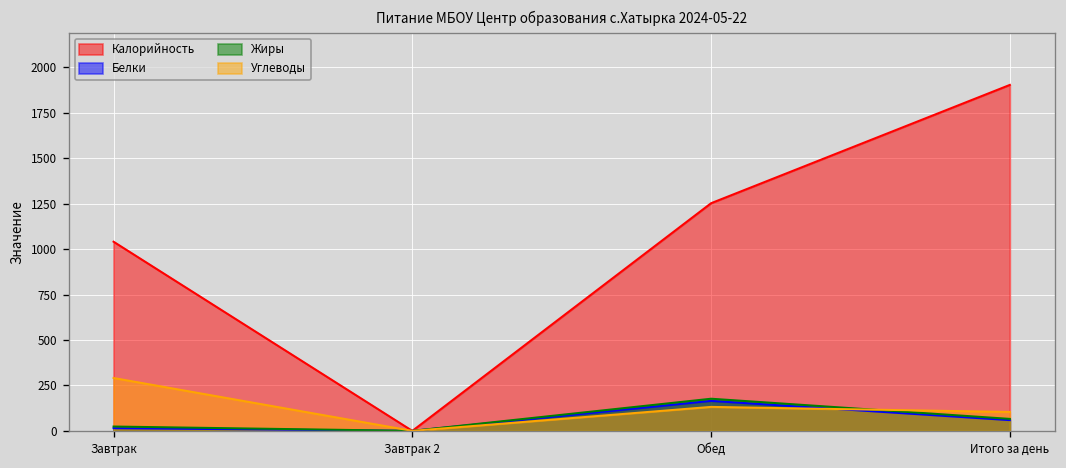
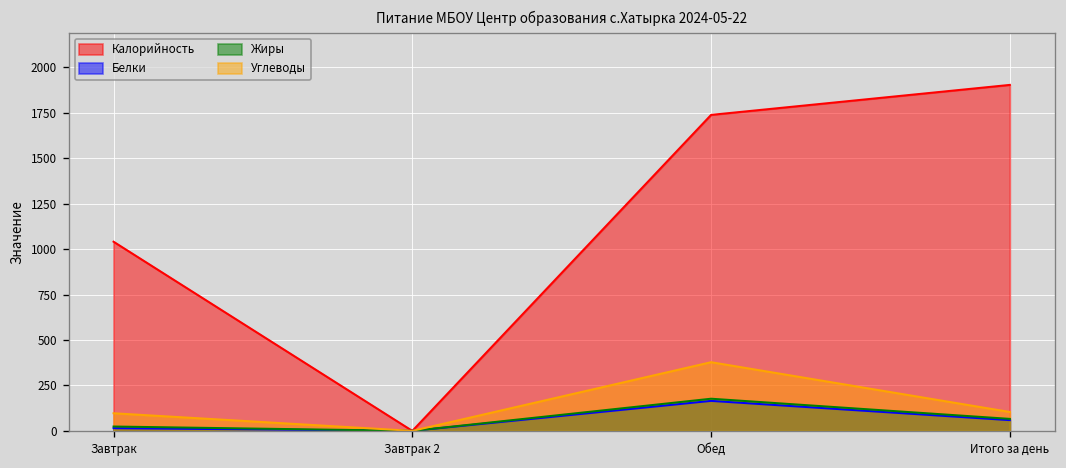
Углеводы, Завтрак: 290 -> 100
Калорийность, Обед: 1250 -> 1740
Углеводы, Обед: 130 -> 380
